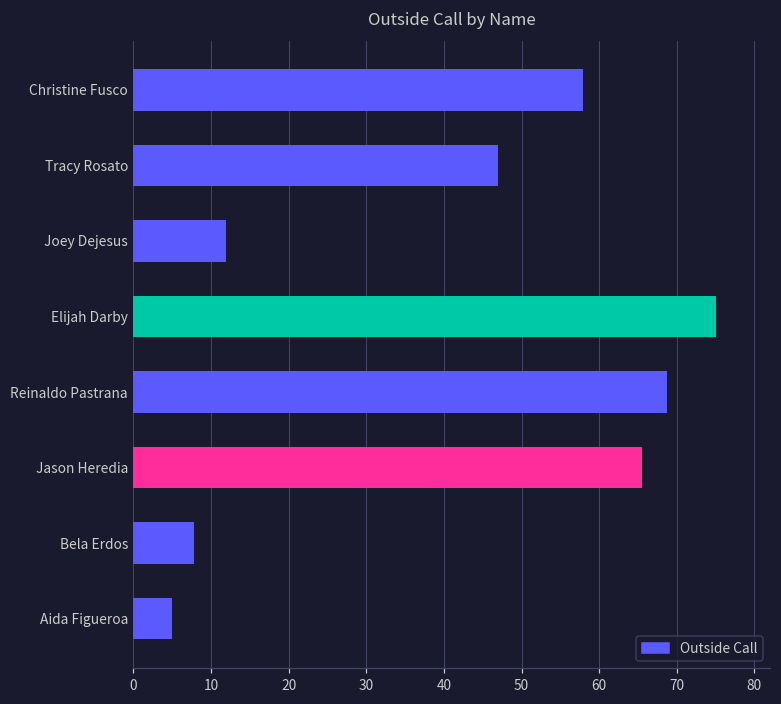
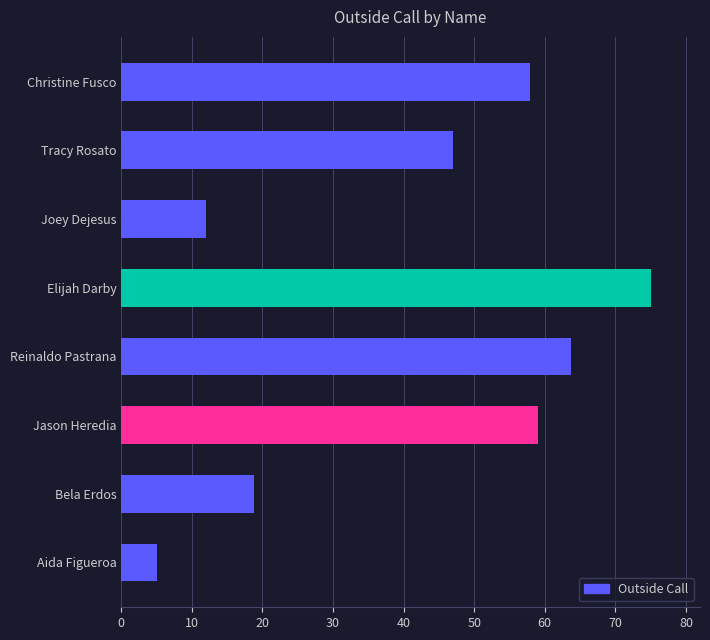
Reinaldo Pastrana: 69 -> 64
Jason Heredia: 65 -> 59
Bela Erdos: 8 -> 19
